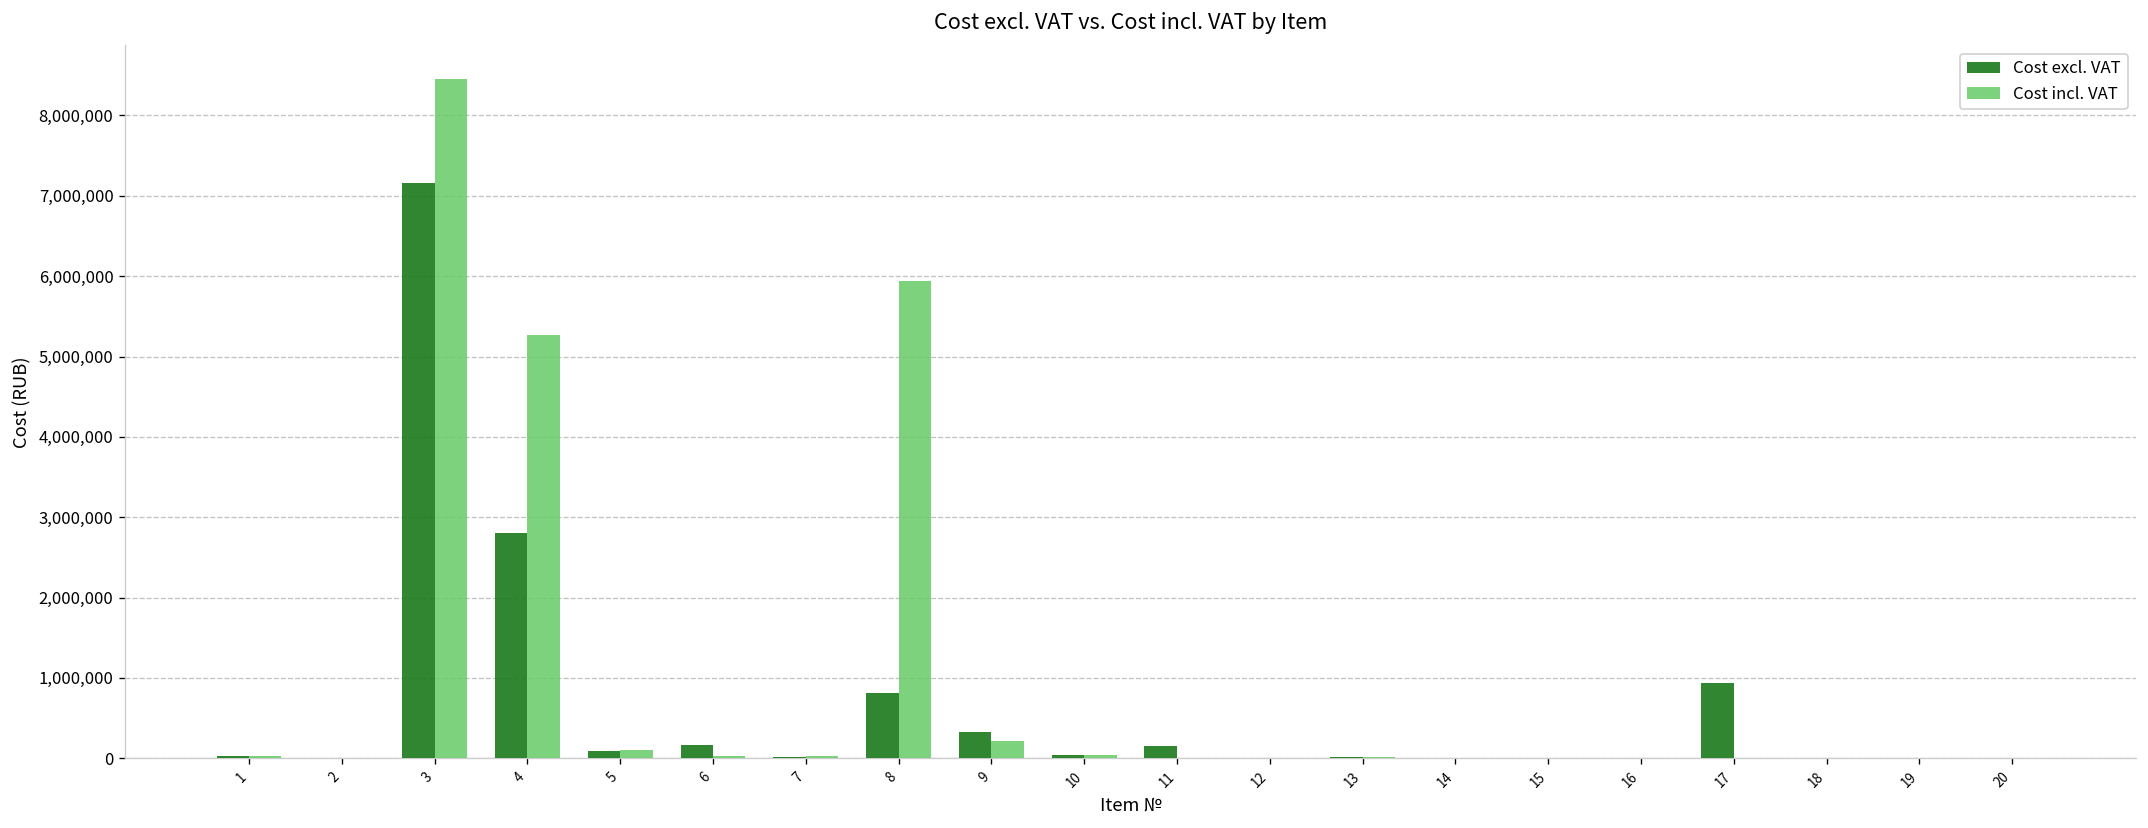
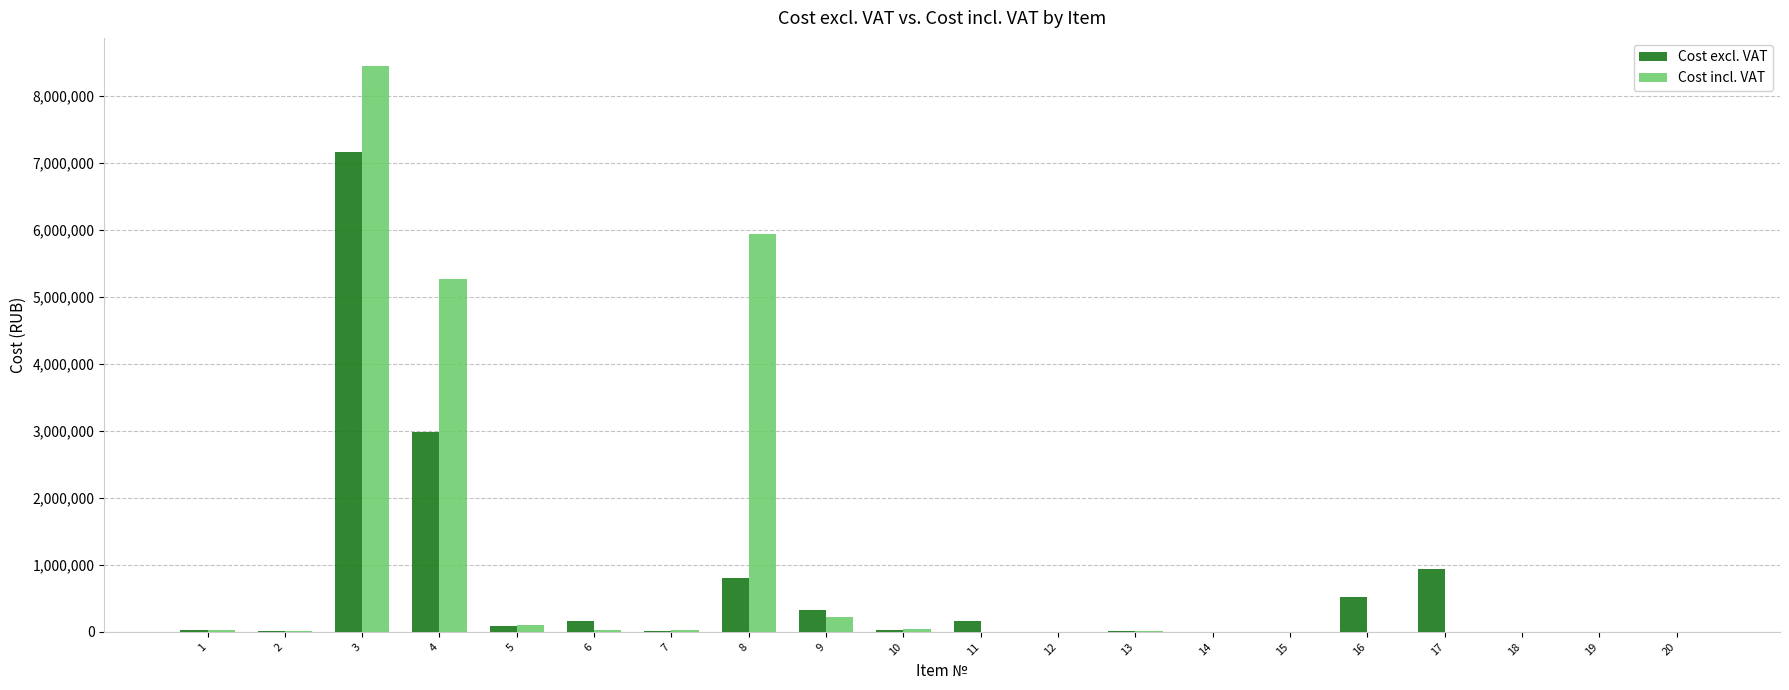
Cost excl. VAT, 4: 2,800,000 -> 3,000,000
Cost excl. VAT, 16: 0 -> 500,000
